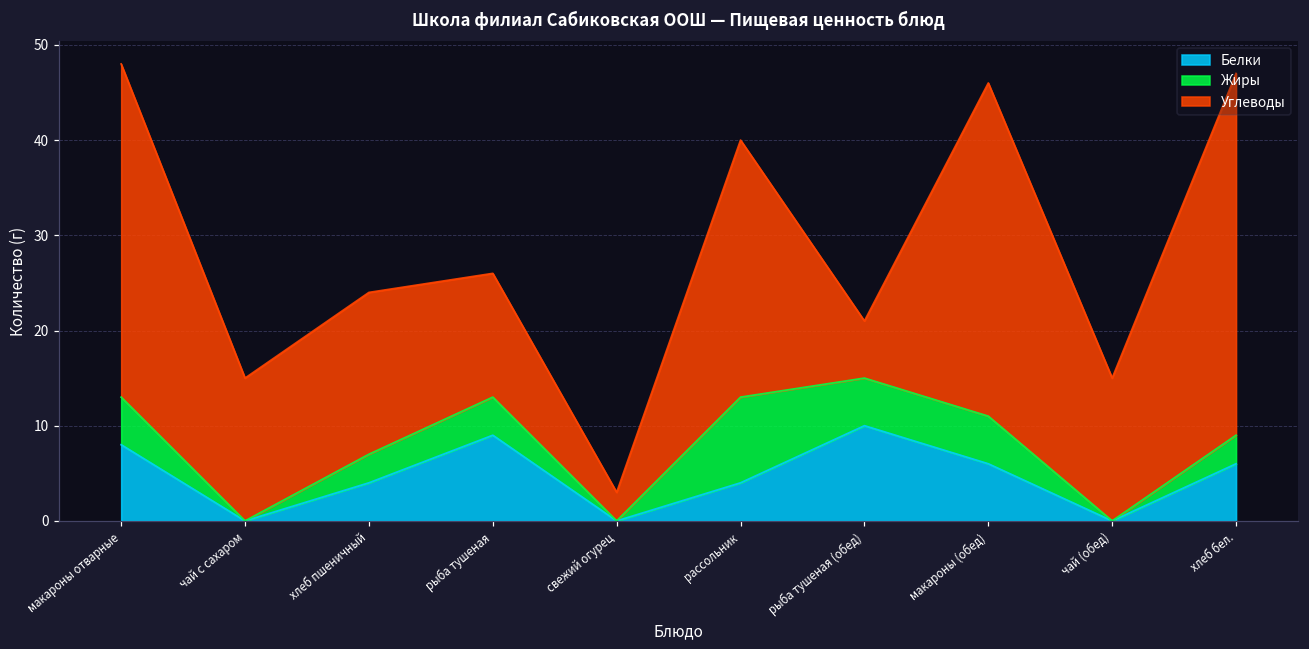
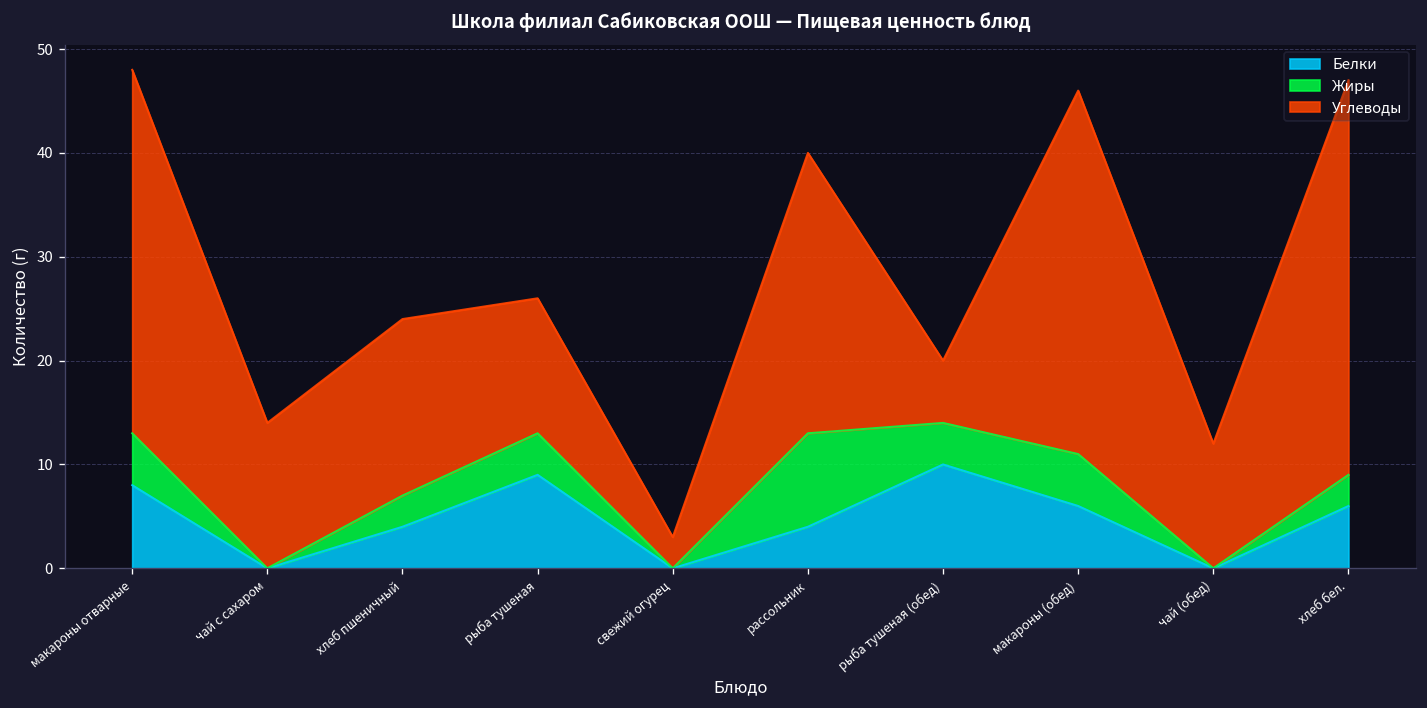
Углеводы, чай с сахаром: 15 -> 14
Жиры, рыба тушеная (обед): 5 -> 4
Углеводы, чай (обед): 15 -> 12
